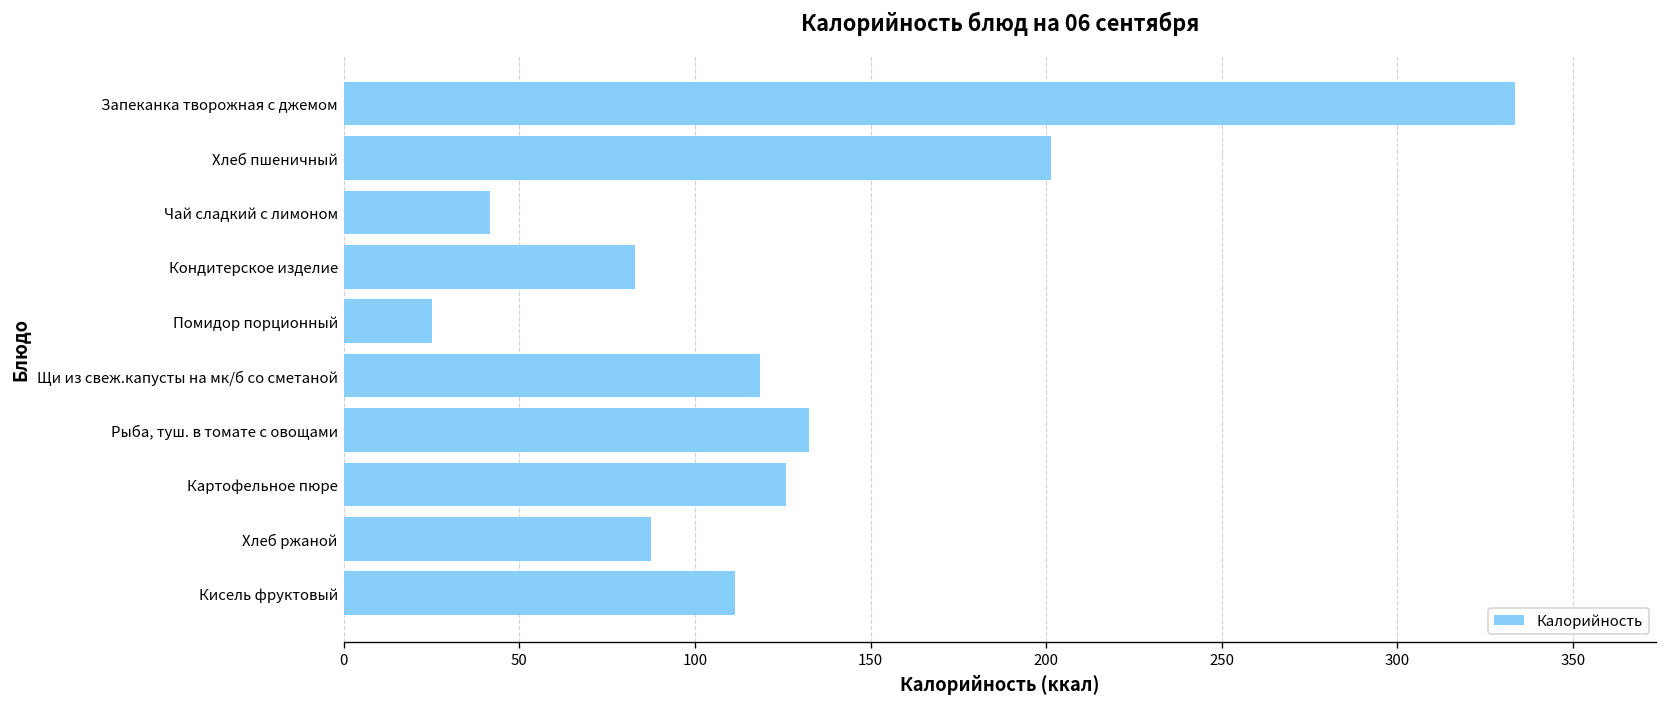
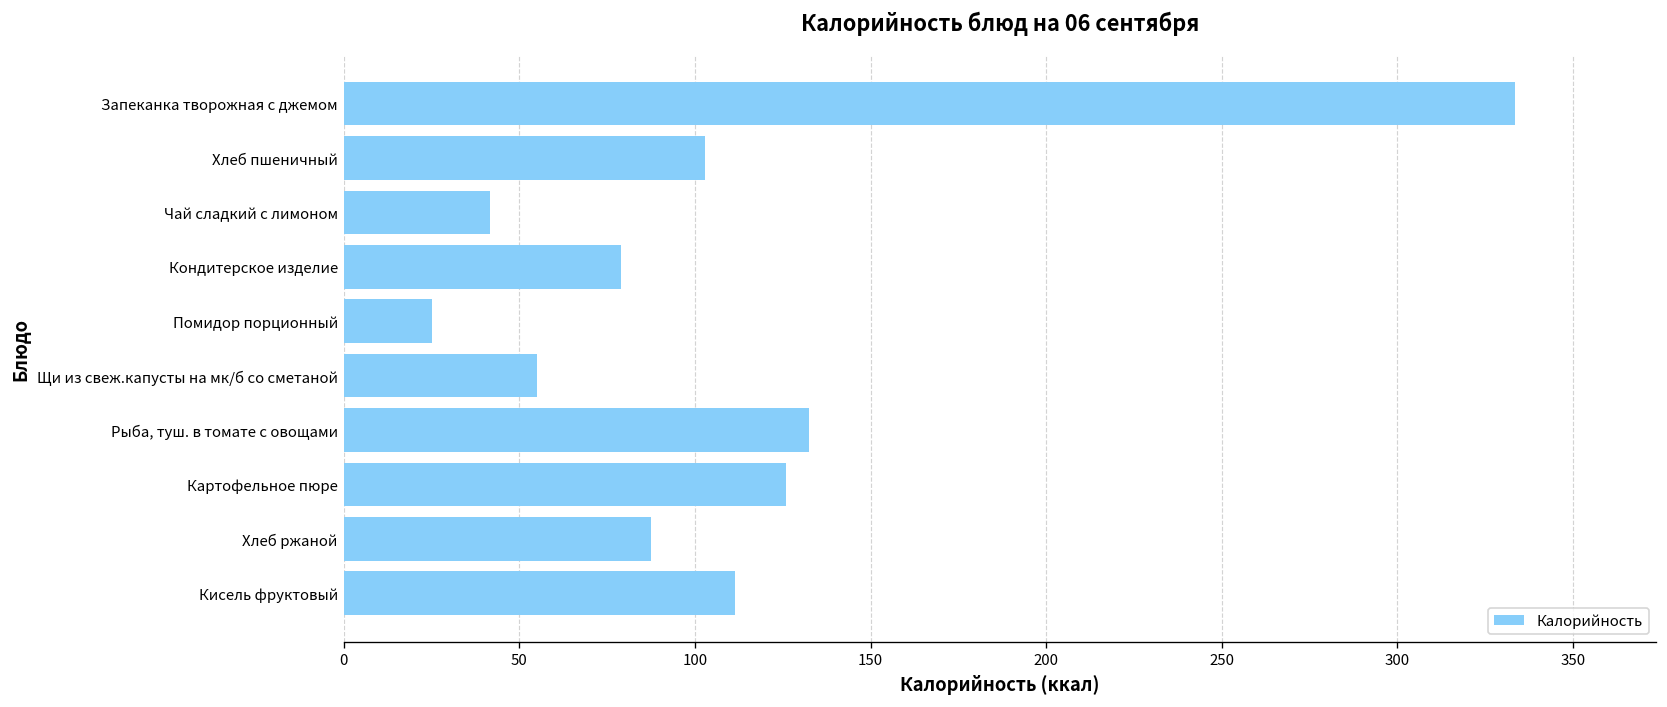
Хлеб пшеничный: 201 -> 103
Кондитерское изделие: 83 -> 79
Щи из свеж.капусты на мк/б со сметаной: 118 -> 55
